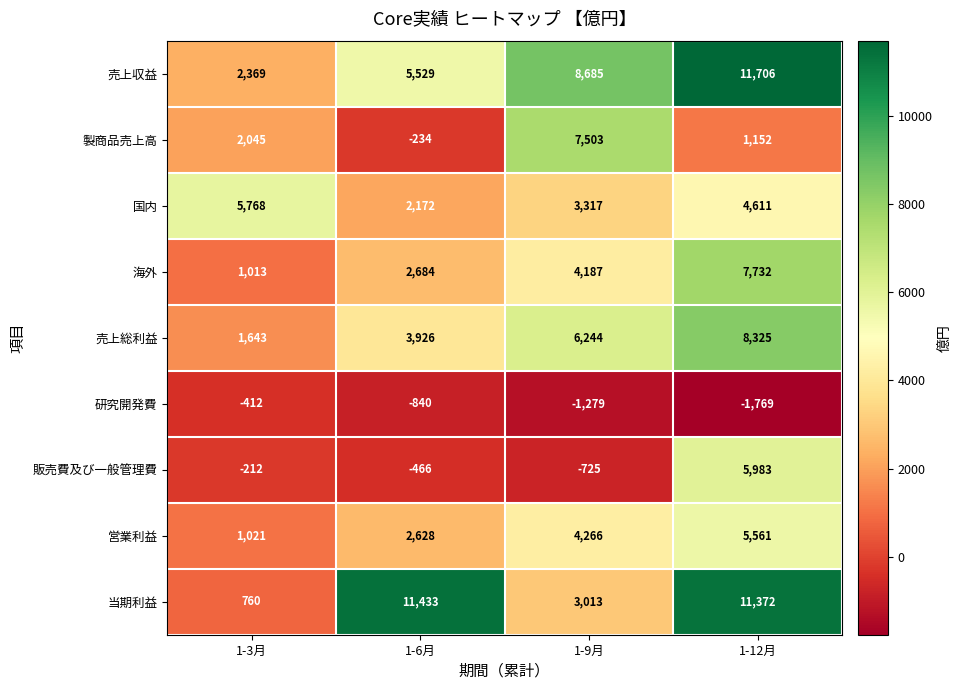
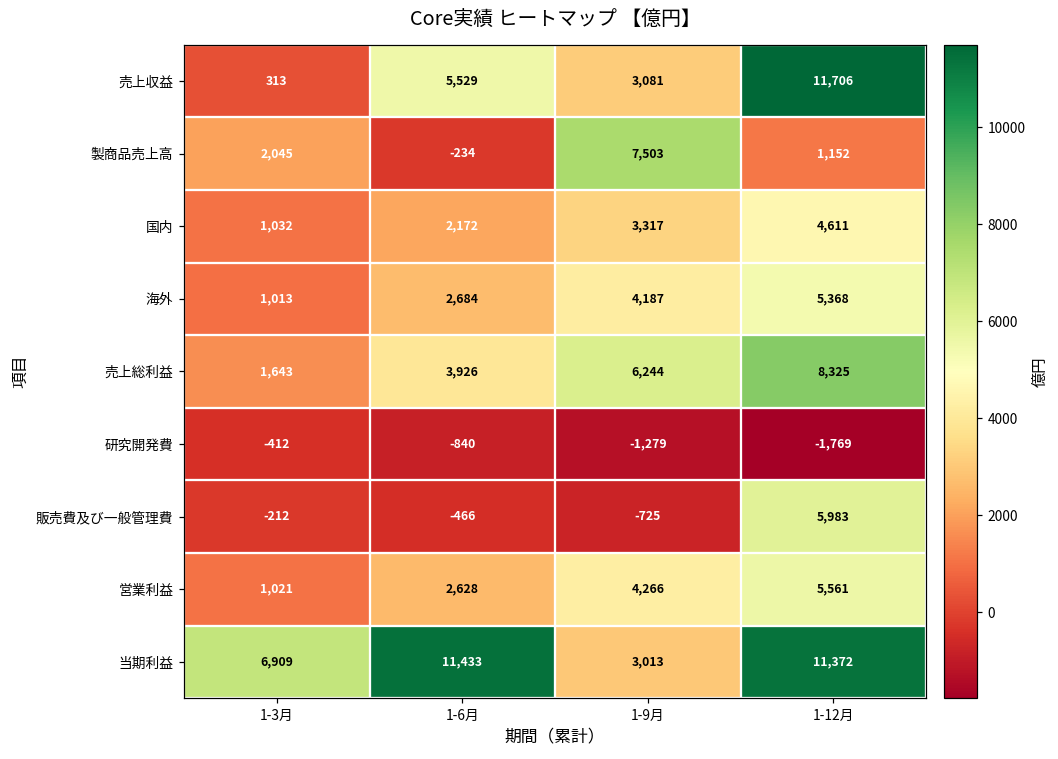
売上収益, 1-3月: 2,369 -> 313
売上収益, 1-9月: 8,685 -> 3,081
国内, 1-3月: 5,768 -> 1,032
海外, 1-12月: 7,732 -> 5,368
当期利益, 1-3月: 760 -> 6,909
